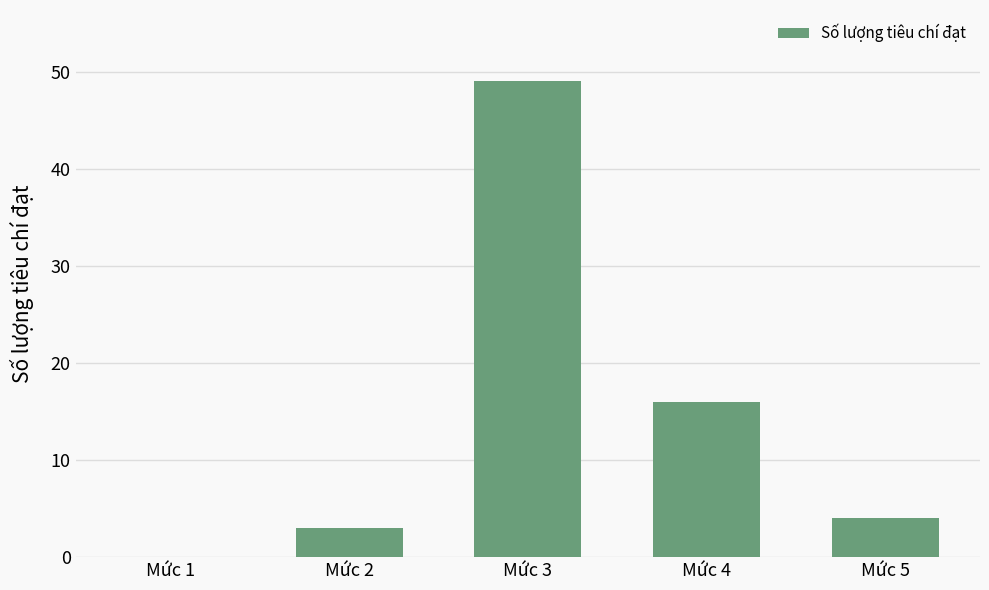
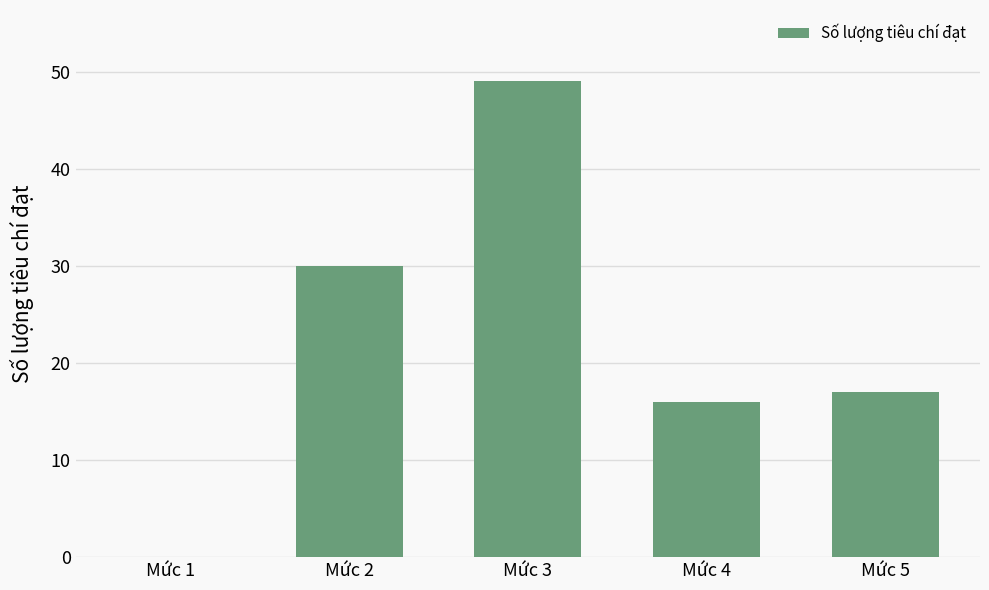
Mức 2: 3 -> 30
Mức 5: 4 -> 17
